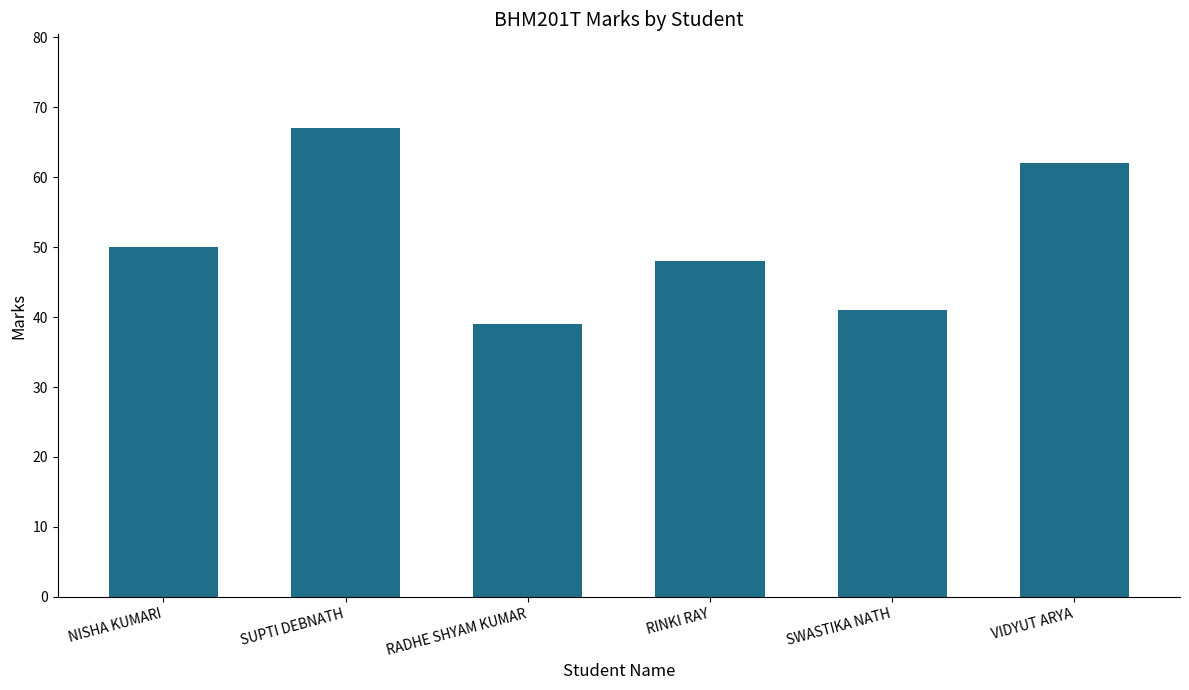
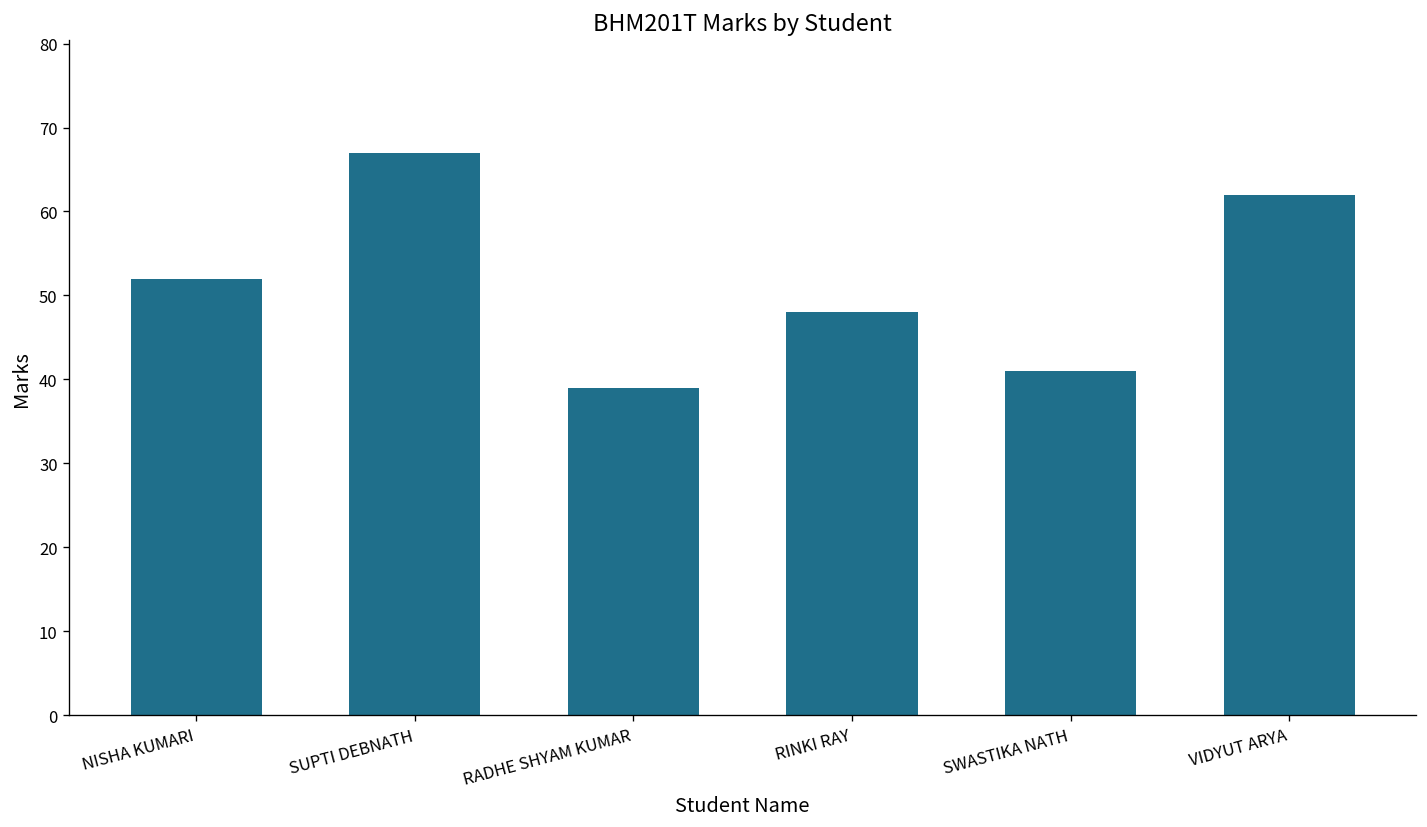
NISHA KUMARI: 50 -> 52
